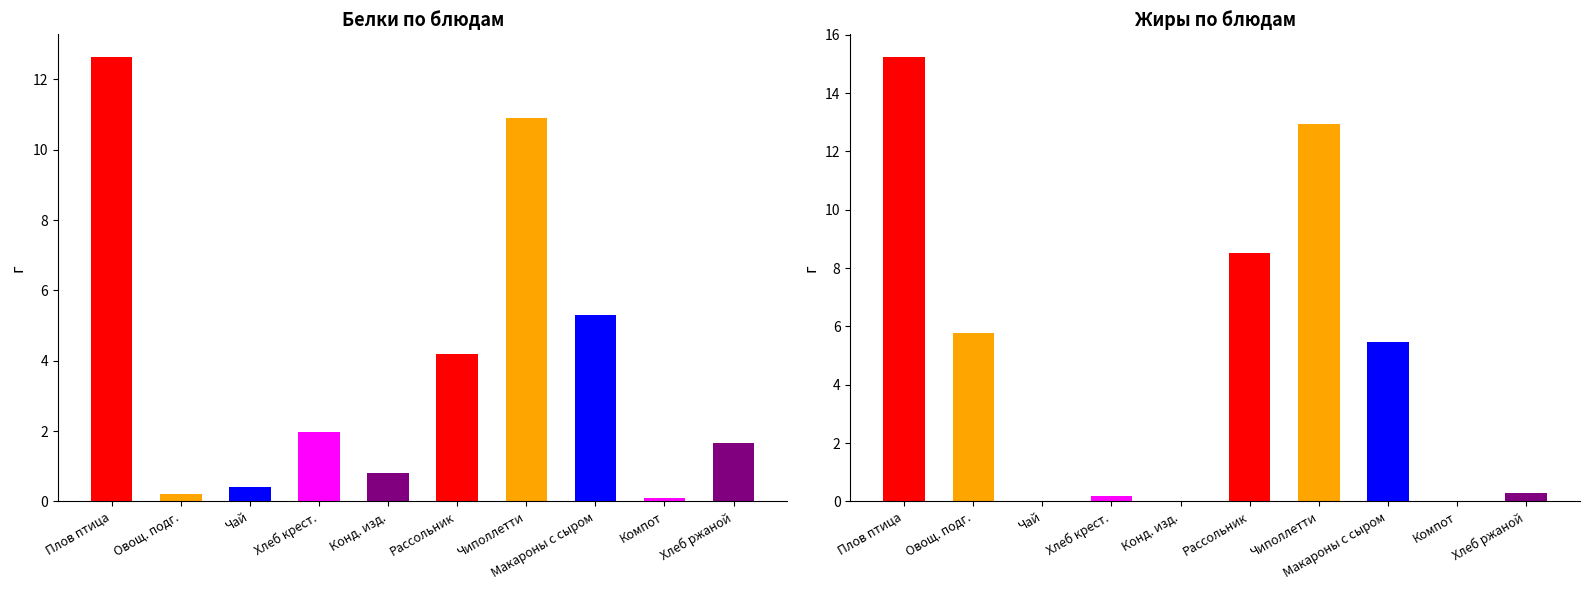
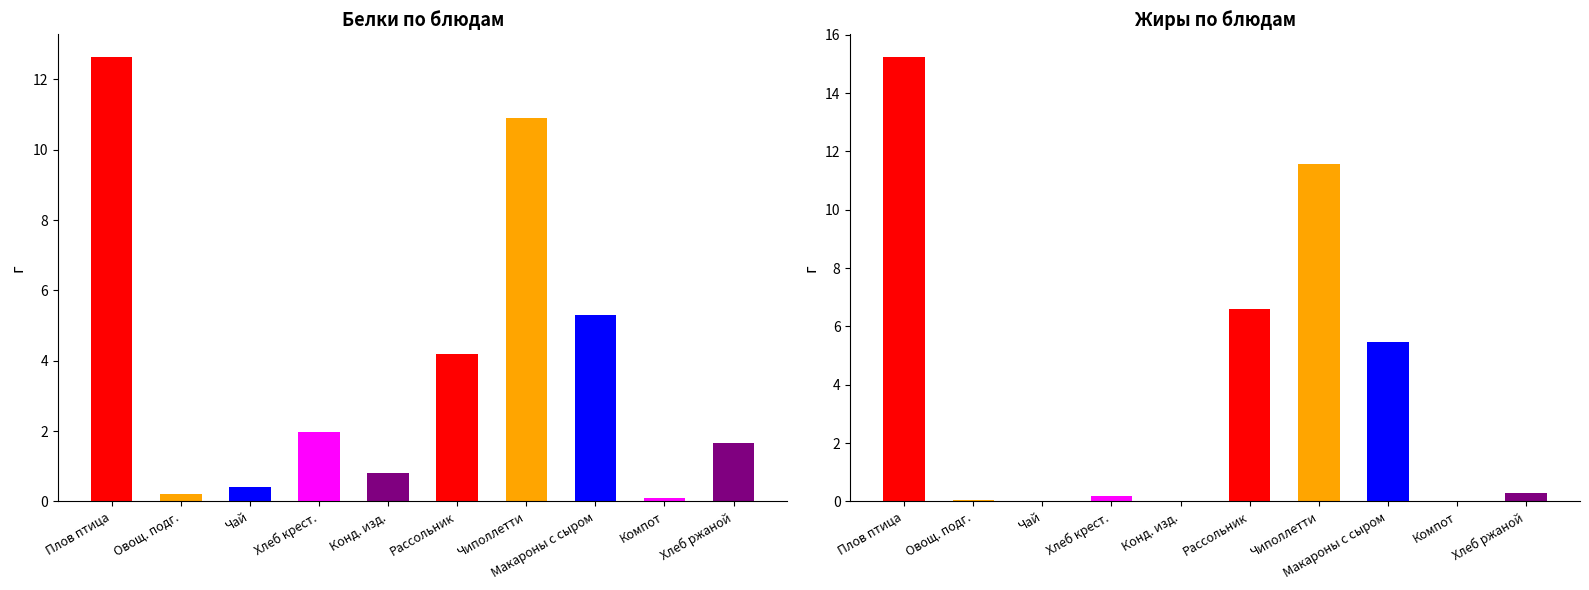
Жиры по блюдам, Овощ. подг.: 5.8 -> 0.0
Жиры по блюдам, Рассольник: 8.5 -> 6.6
Жиры по блюдам, Чиполлетти: 12.9 -> 11.6
